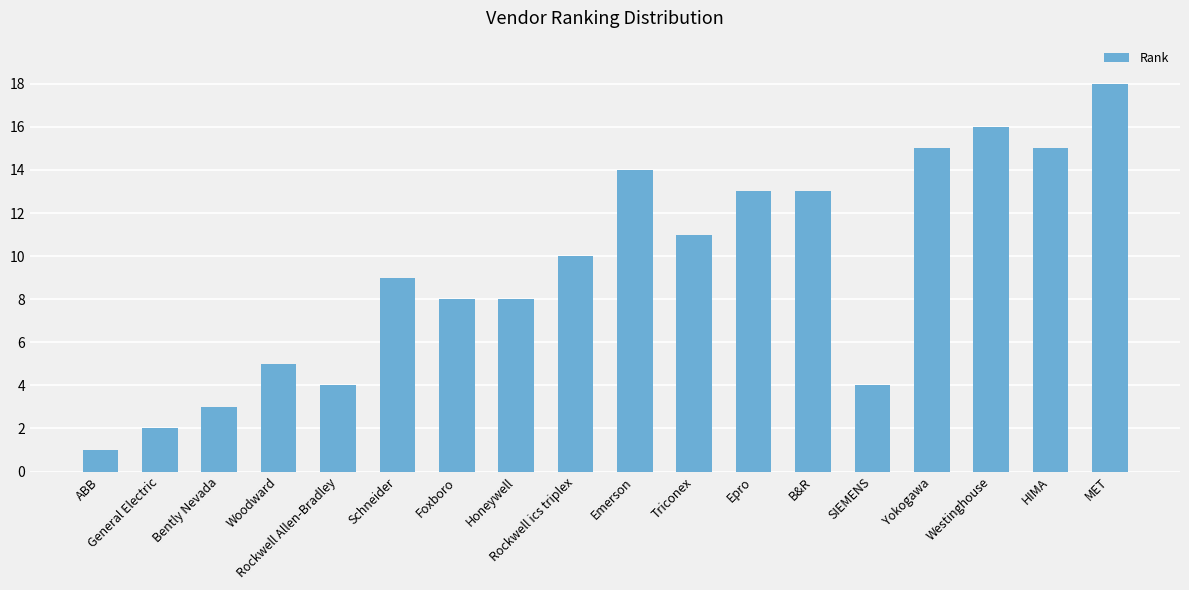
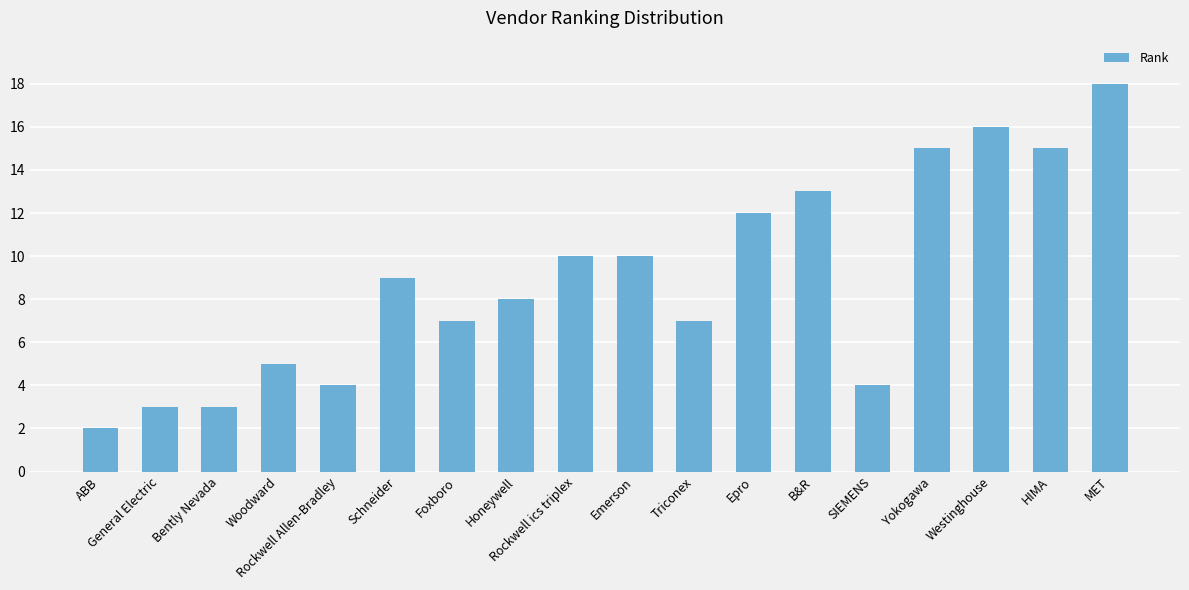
ABB: 1 -> 2
General Electric: 2 -> 3
Foxboro: 8 -> 7
Emerson: 14 -> 10
Triconex: 11 -> 7
Epro: 13 -> 12
